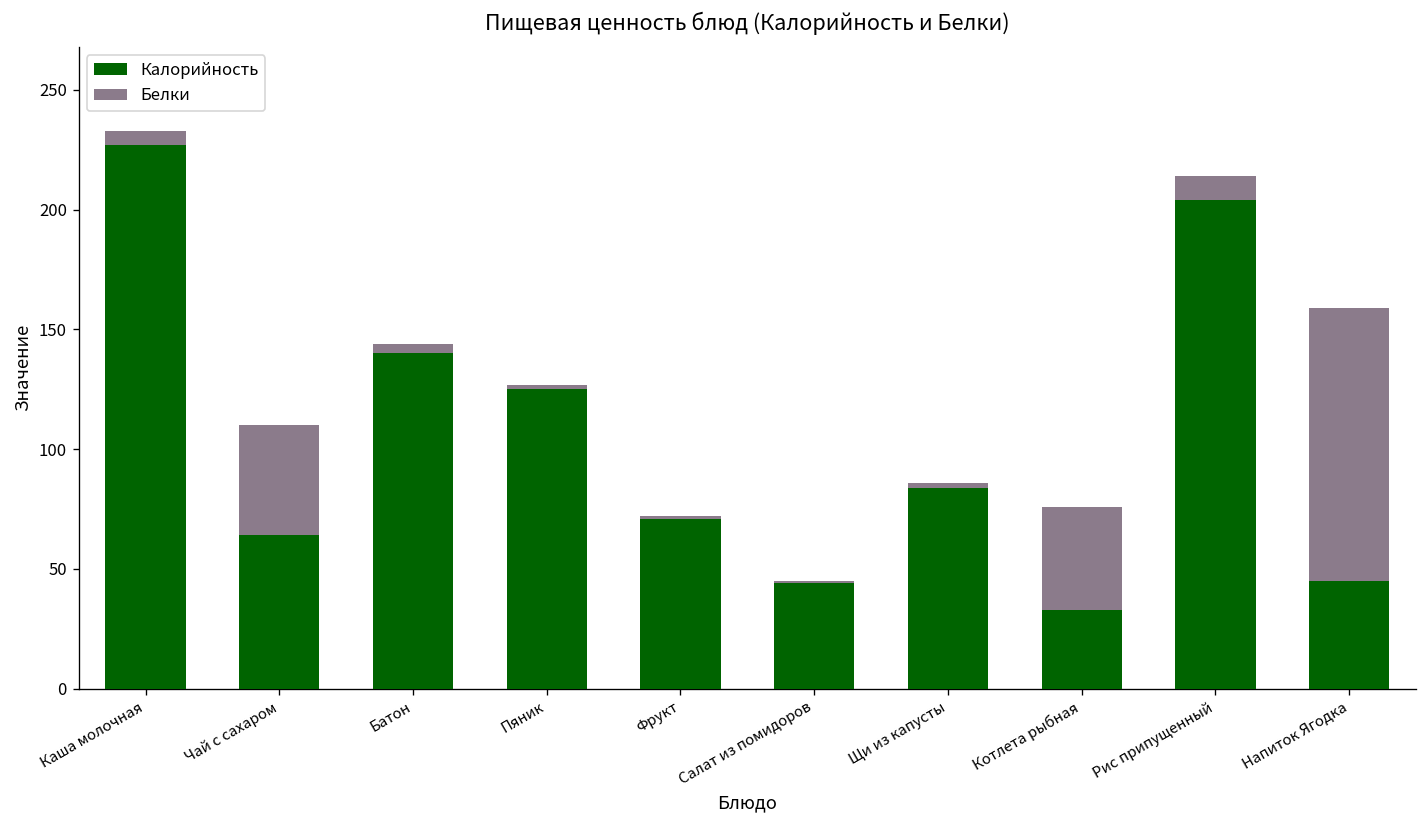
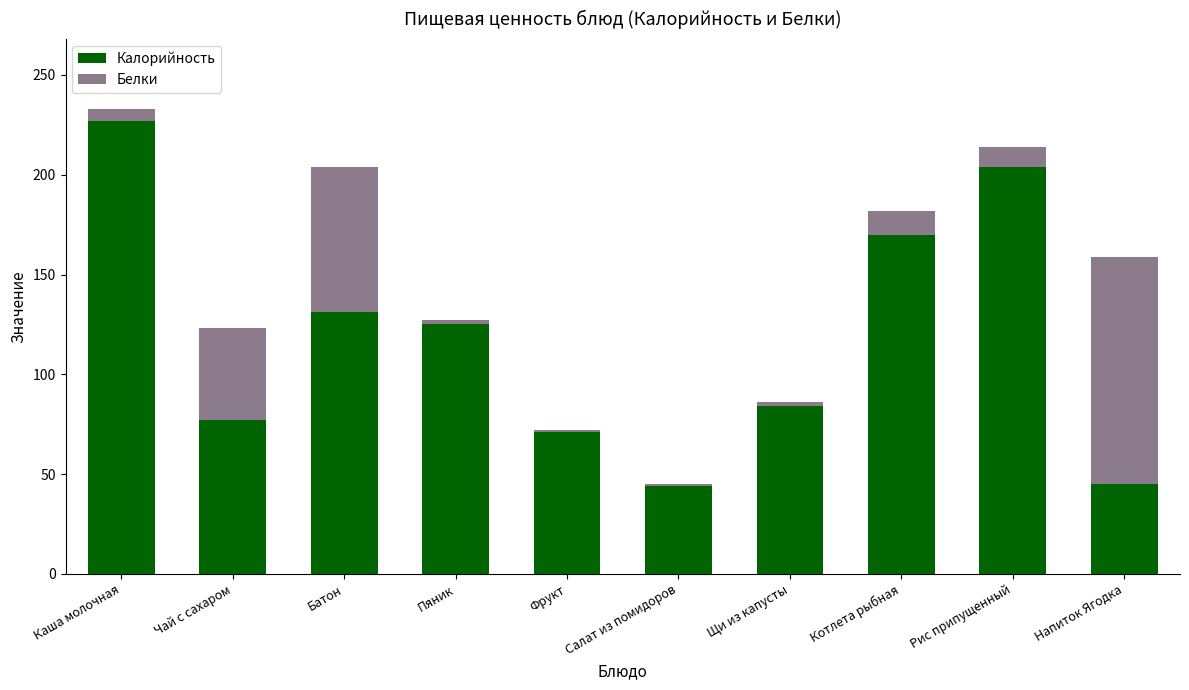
Калорийность, Чай с сахаром: 64 -> 77
Калорийность, Батон: 140 -> 131
Белки, Батон: 4 -> 73
Калорийность, Котлета рыбная: 33 -> 170
Белки, Котлета рыбная: 43 -> 12
